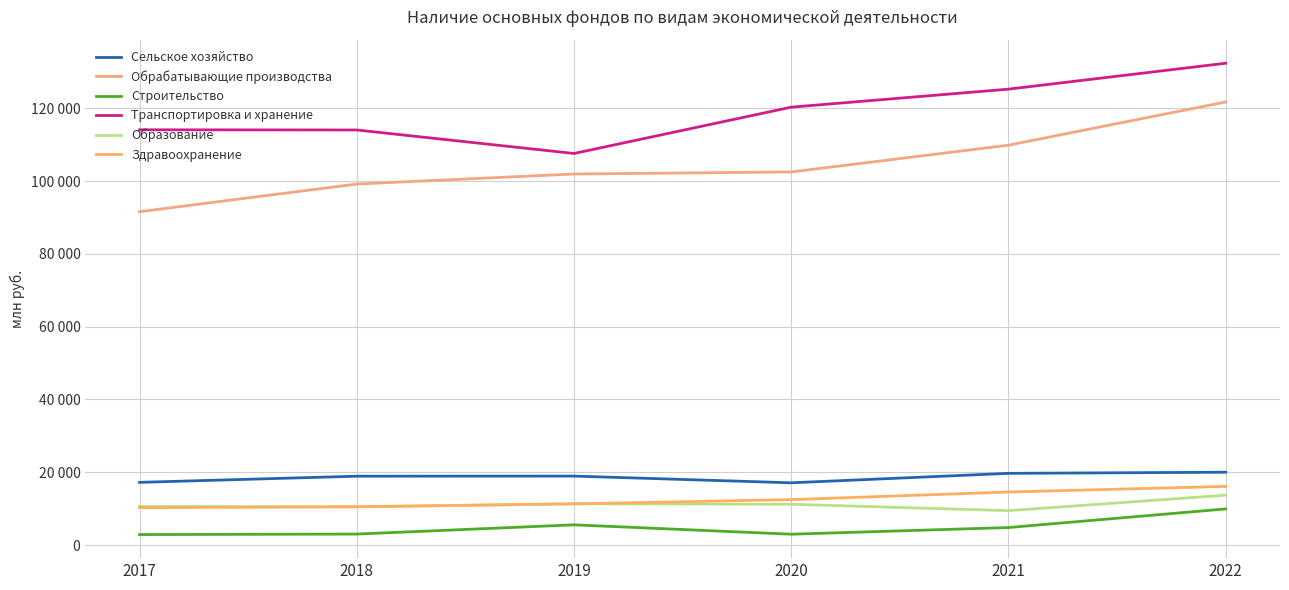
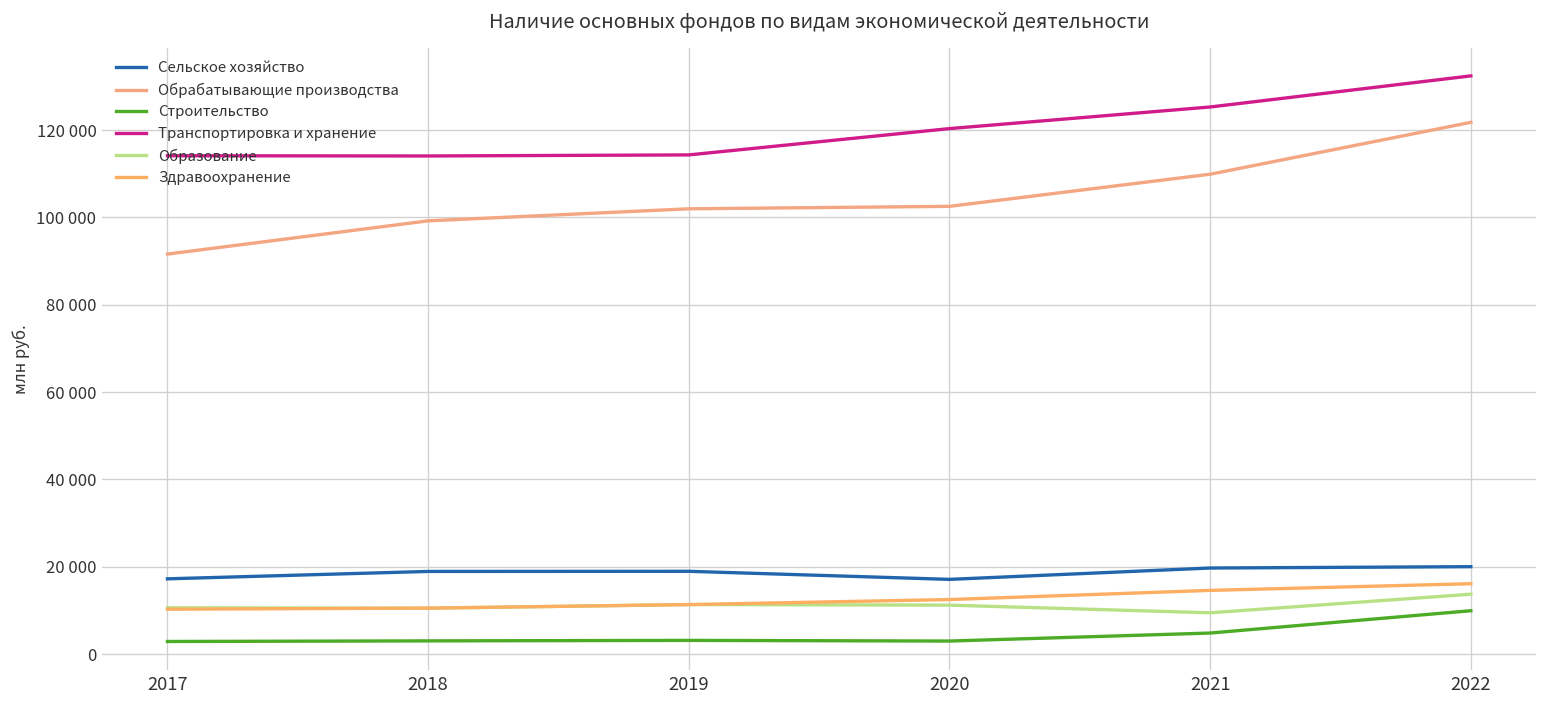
Строительство, 2019: 6000 -> 3000
Транспортировка и хранение, 2019: 108000 -> 114000
